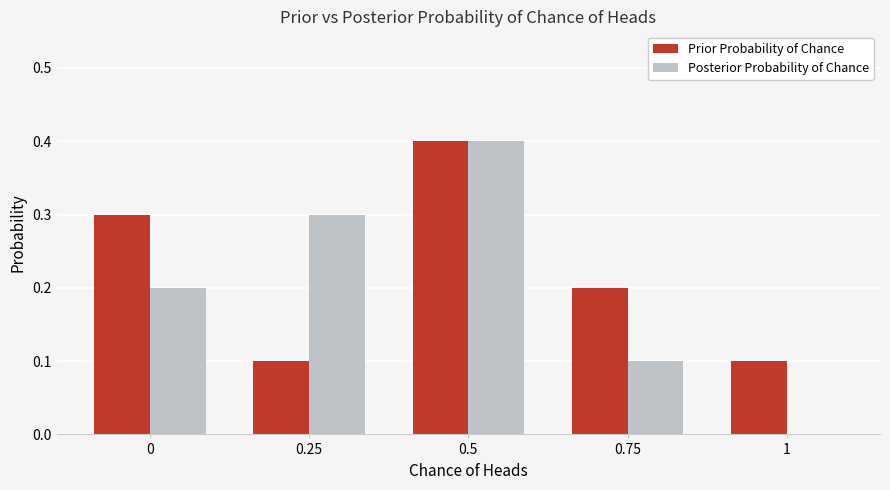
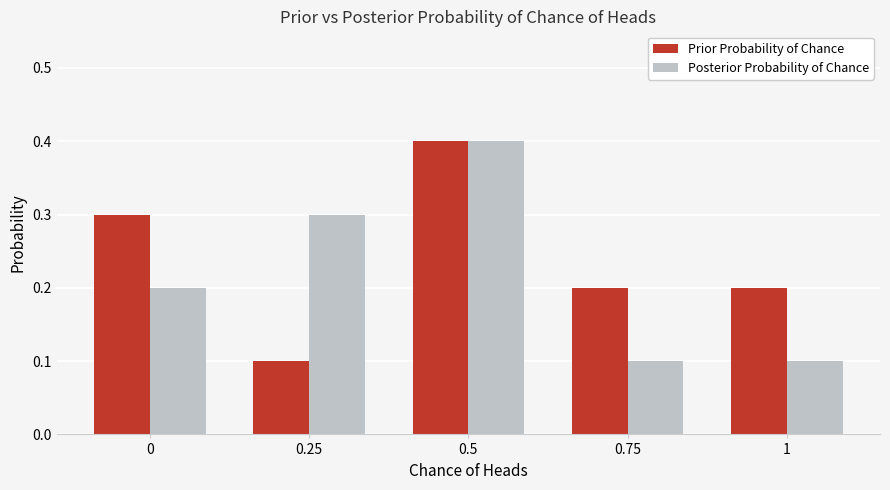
Prior Probability of Chance, 1: 0.1 -> 0.2
Posterior Probability of Chance, 1: 0.0 -> 0.1
